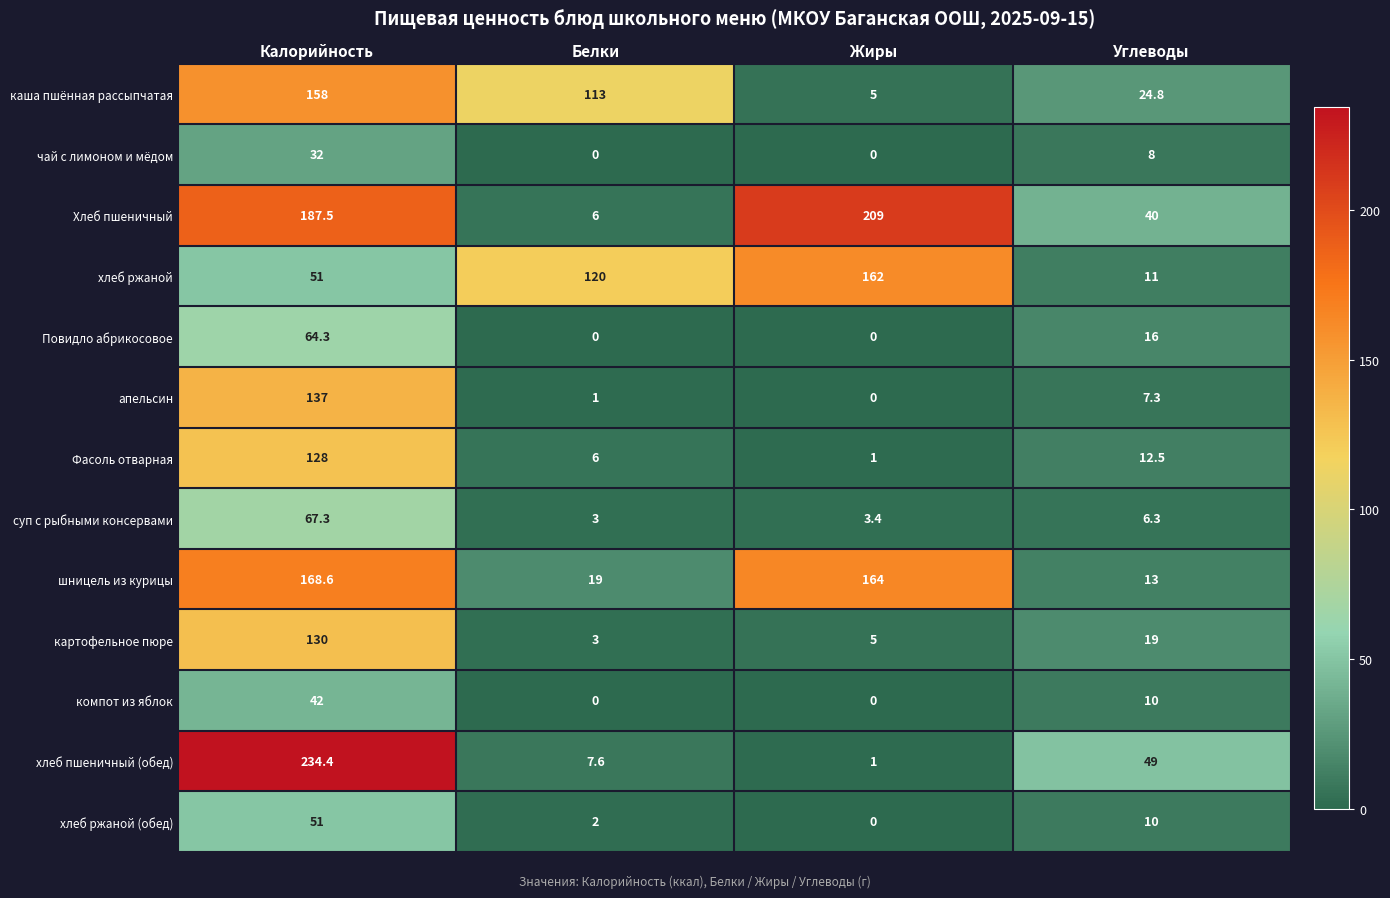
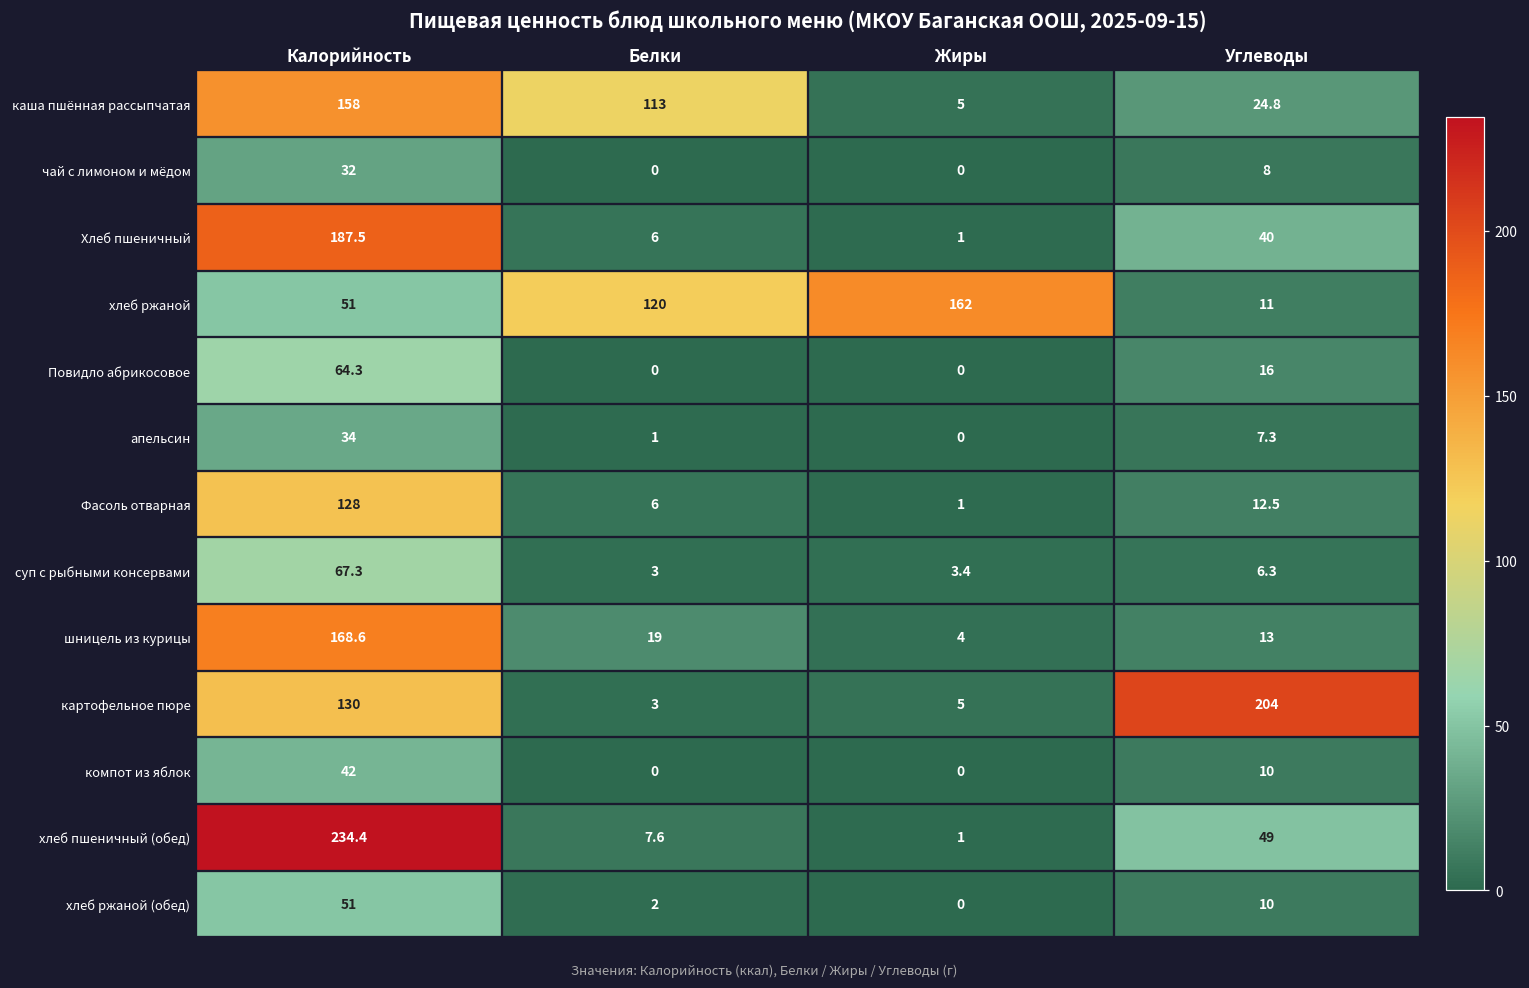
Хлеб пшеничный, Жиры: 209 -> 1
апельсин, Калорийность: 137 -> 34
шницель из курицы, Жиры: 164 -> 4
картофельное пюре, Углеводы: 19 -> 204
